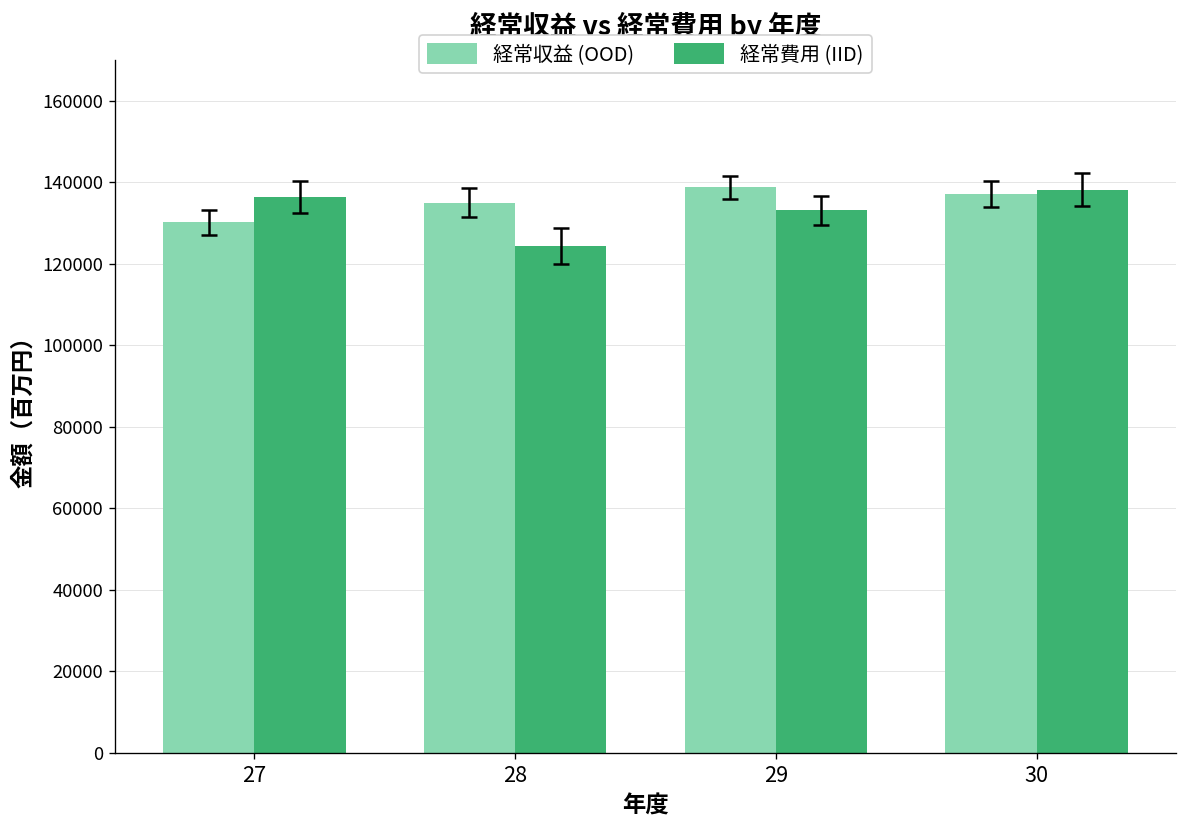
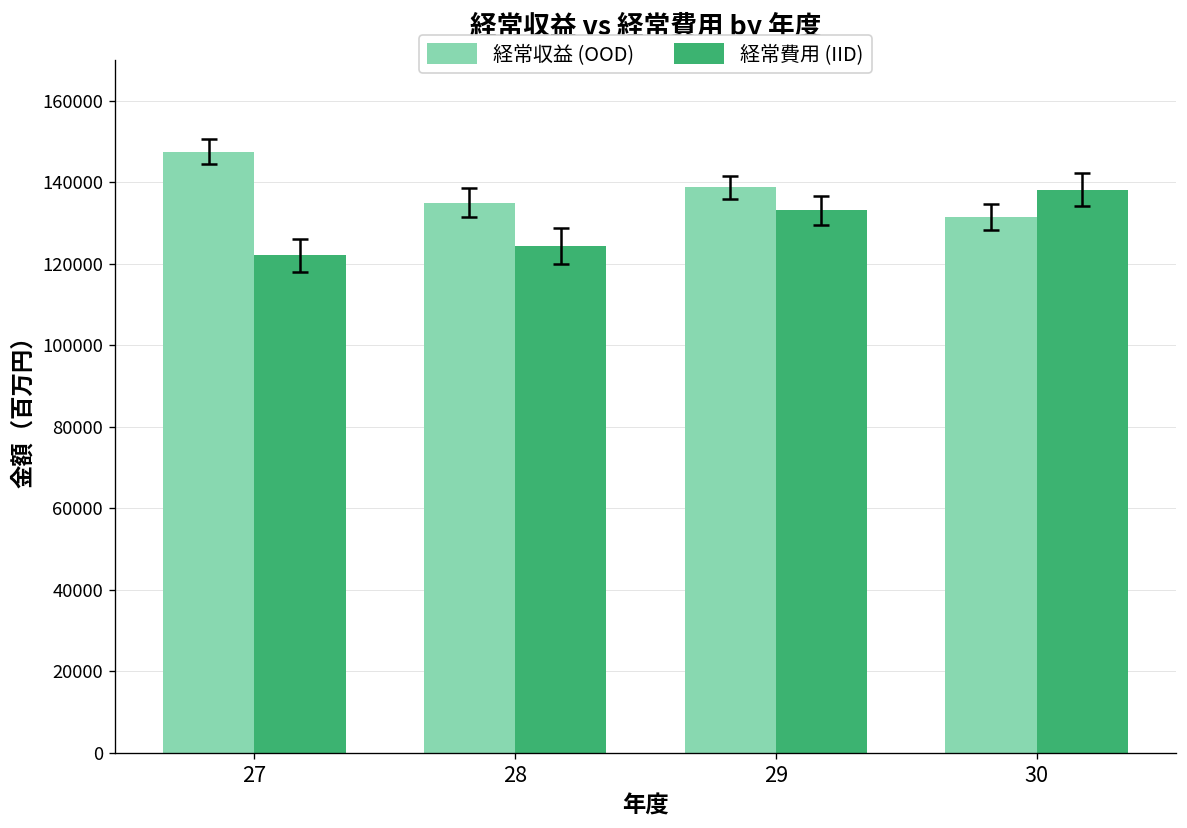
経常収益 (OOD), 27: 130000 -> 148000
経常費用 (IID), 27: 136000 -> 122000
経常収益 (OOD), 30: 137000 -> 131000
